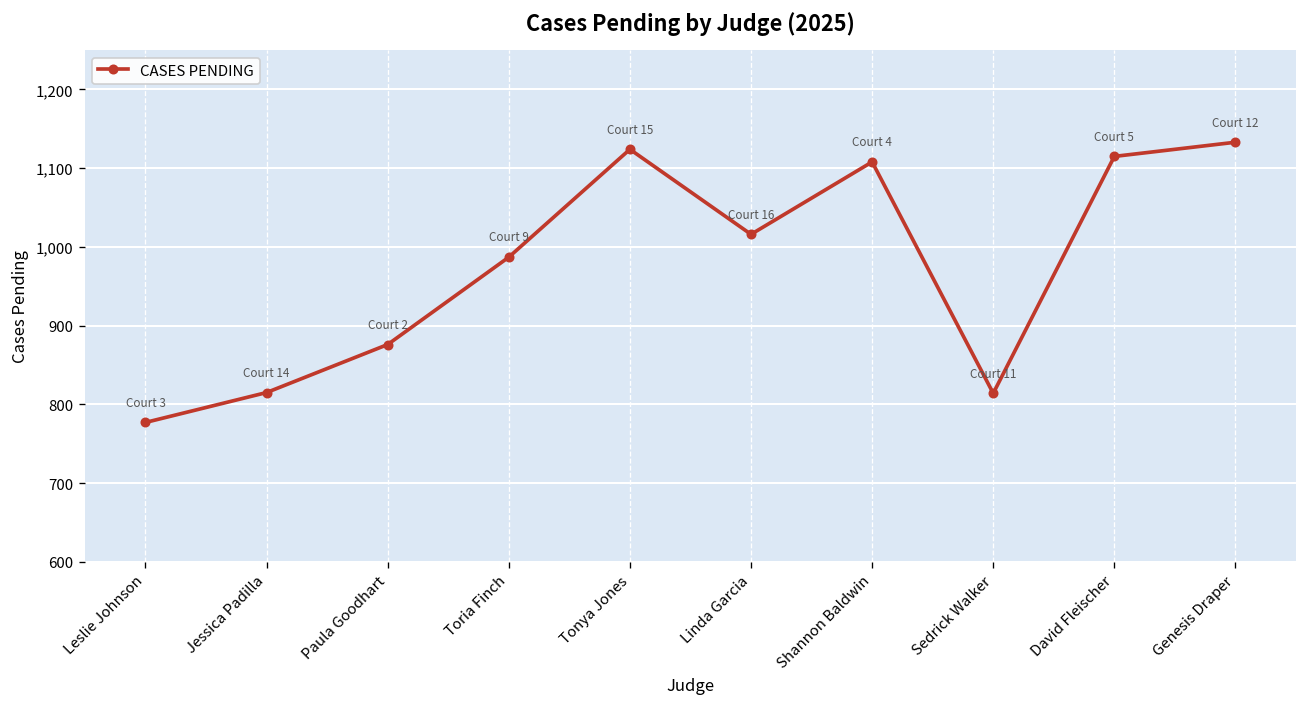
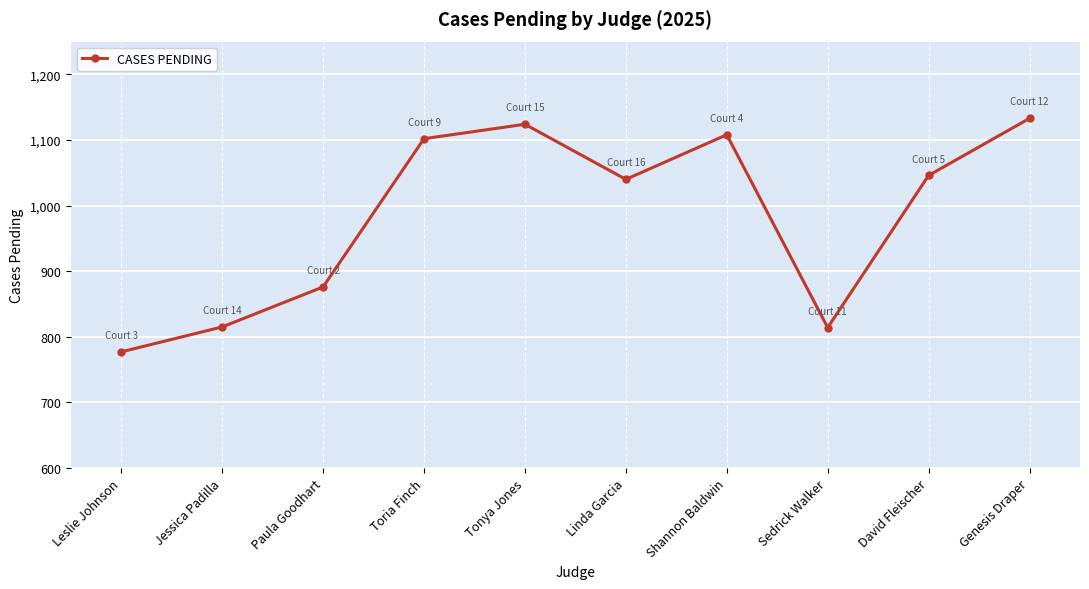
Toria Finch: 990 -> 1,100
Linda Garcia: 1,020 -> 1,040
David Fleischer: 1,120 -> 1,050
